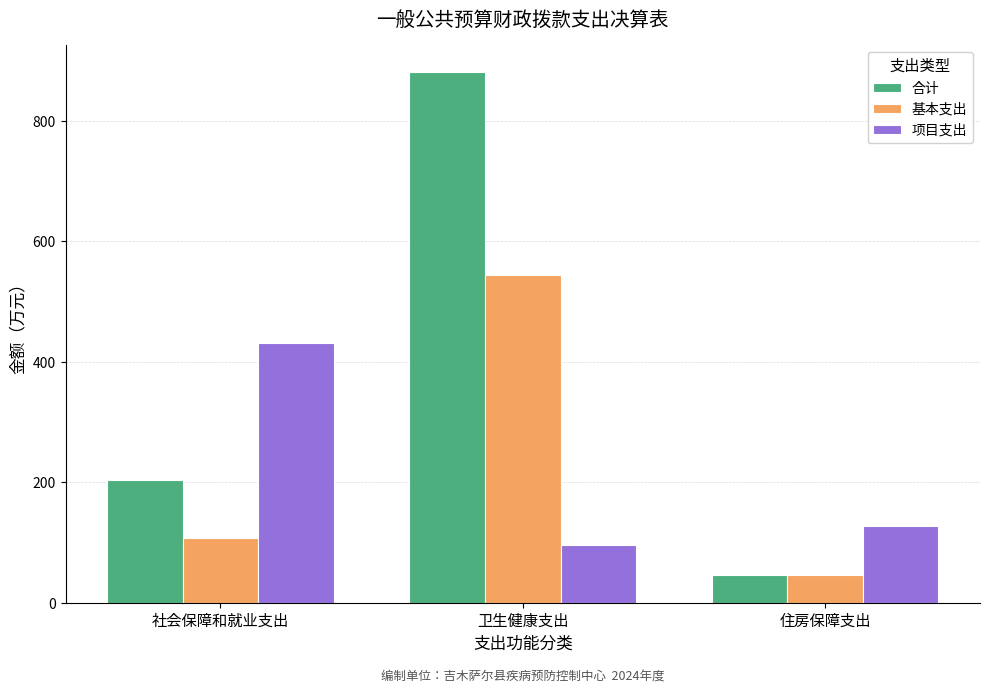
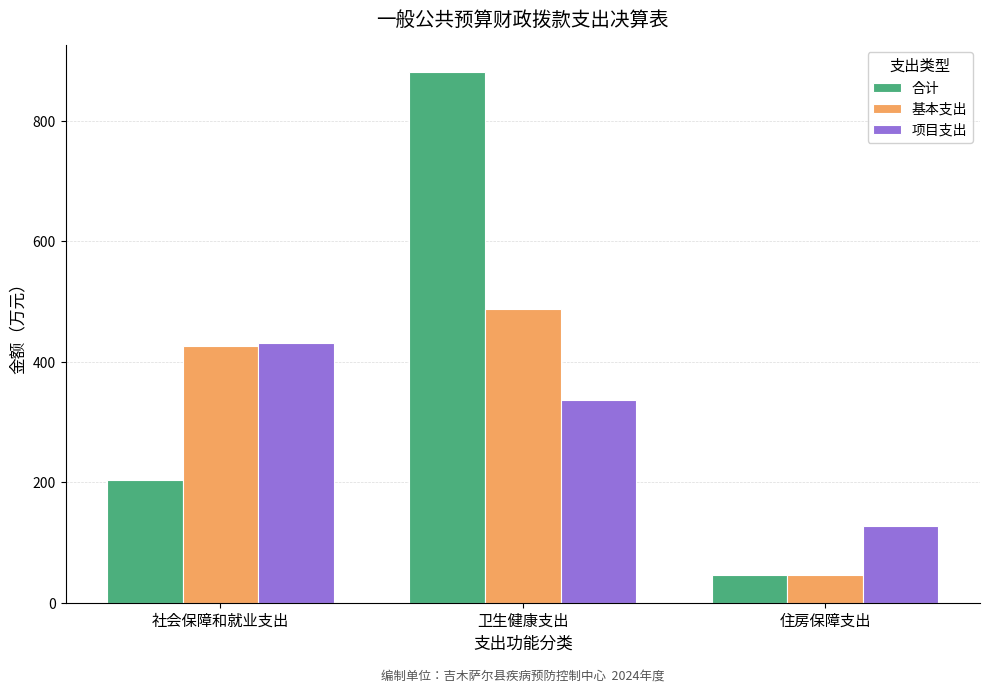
基本支出, 社会保障和就业支出: 110 -> 430
基本支出, 卫生健康支出: 540 -> 490
项目支出, 卫生健康支出: 100 -> 340
